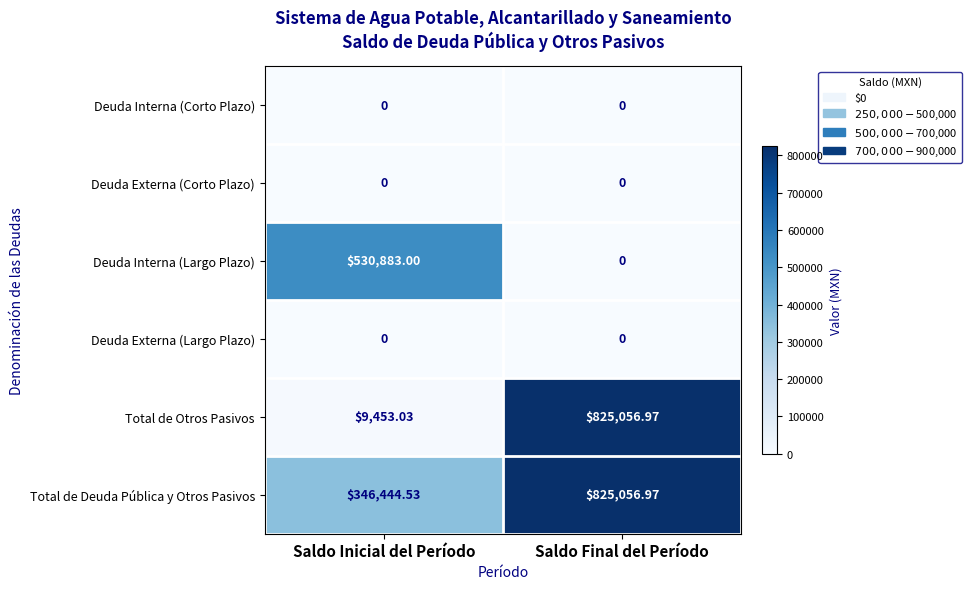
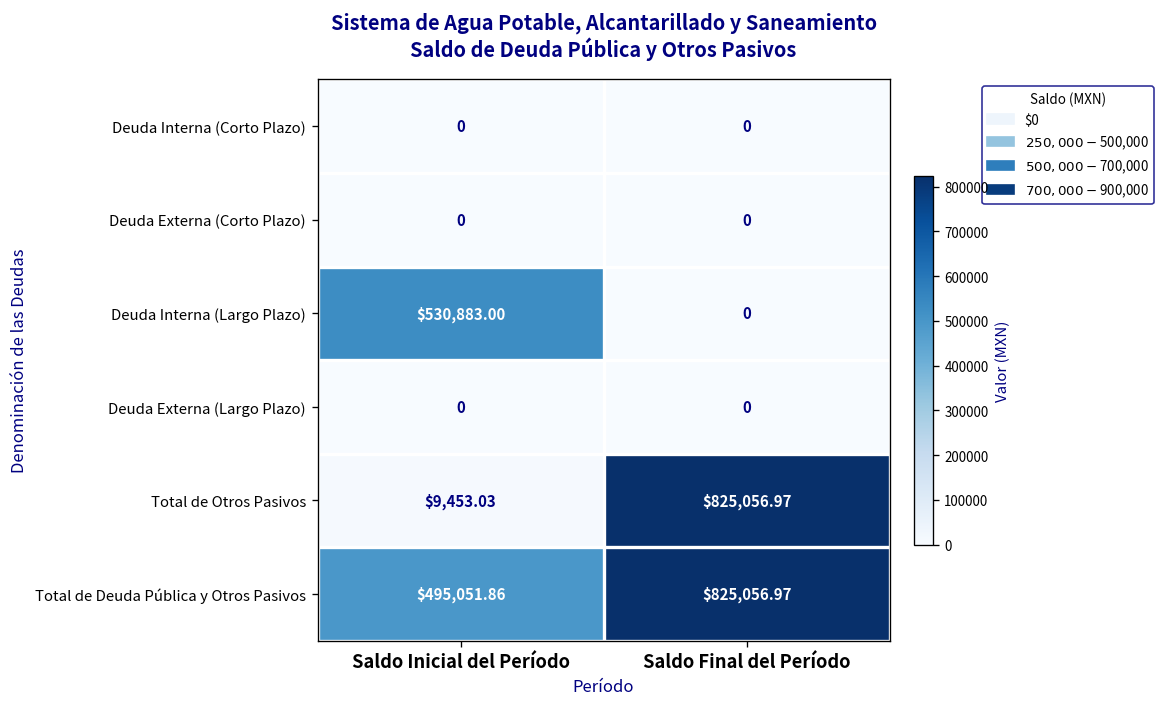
Total de Deuda Pública y Otros Pasivos, Saldo Inicial del Período: $346,444.53 -> $495,051.86
